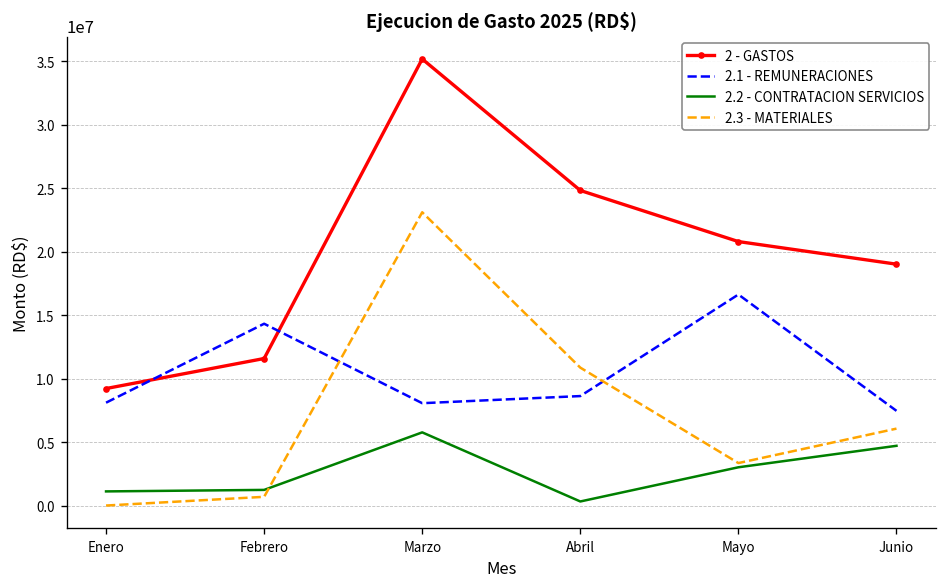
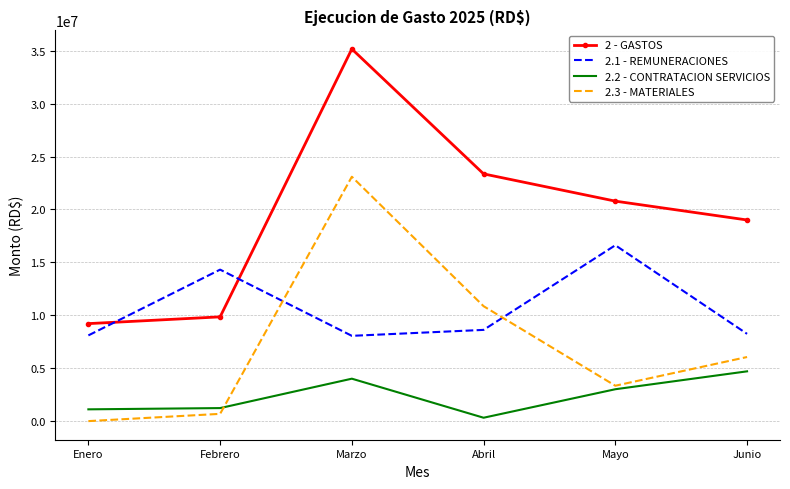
2 - GASTOS, Febrero: 11600000 -> 9900000
2.2 - CONTRATACION SERVICIOS, Marzo: 5800000 -> 4000000
2 - GASTOS, Abril: 24800000 -> 23400000
2.1 - REMUNERACIONES, Junio: 7500000 -> 8200000
